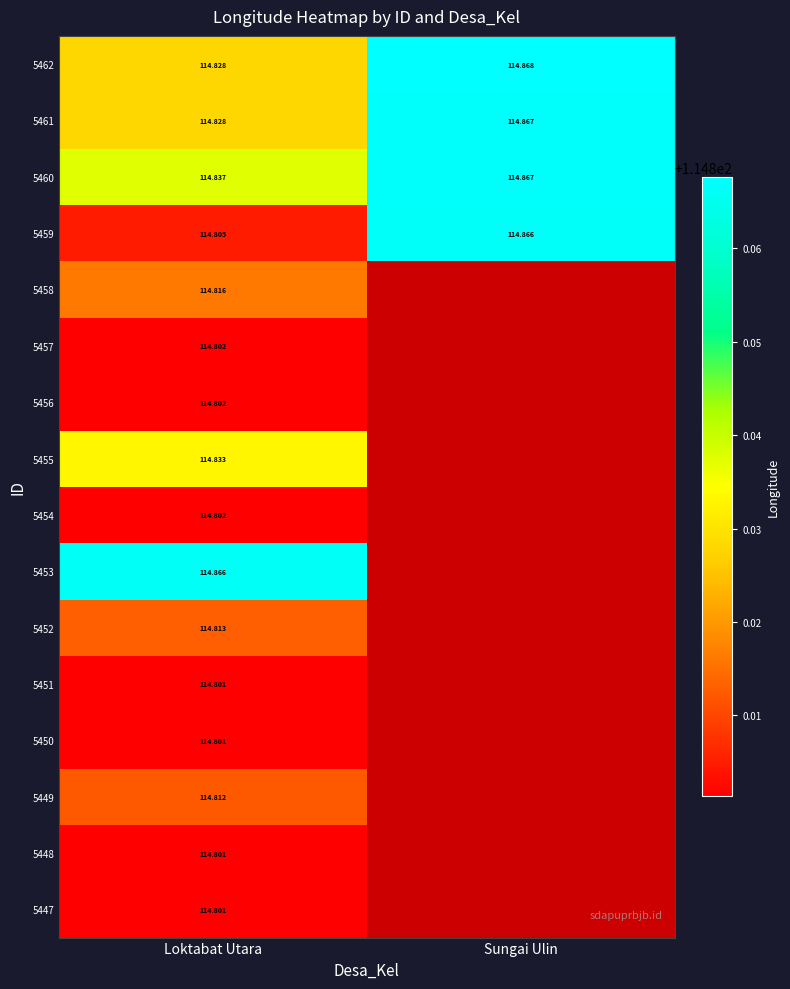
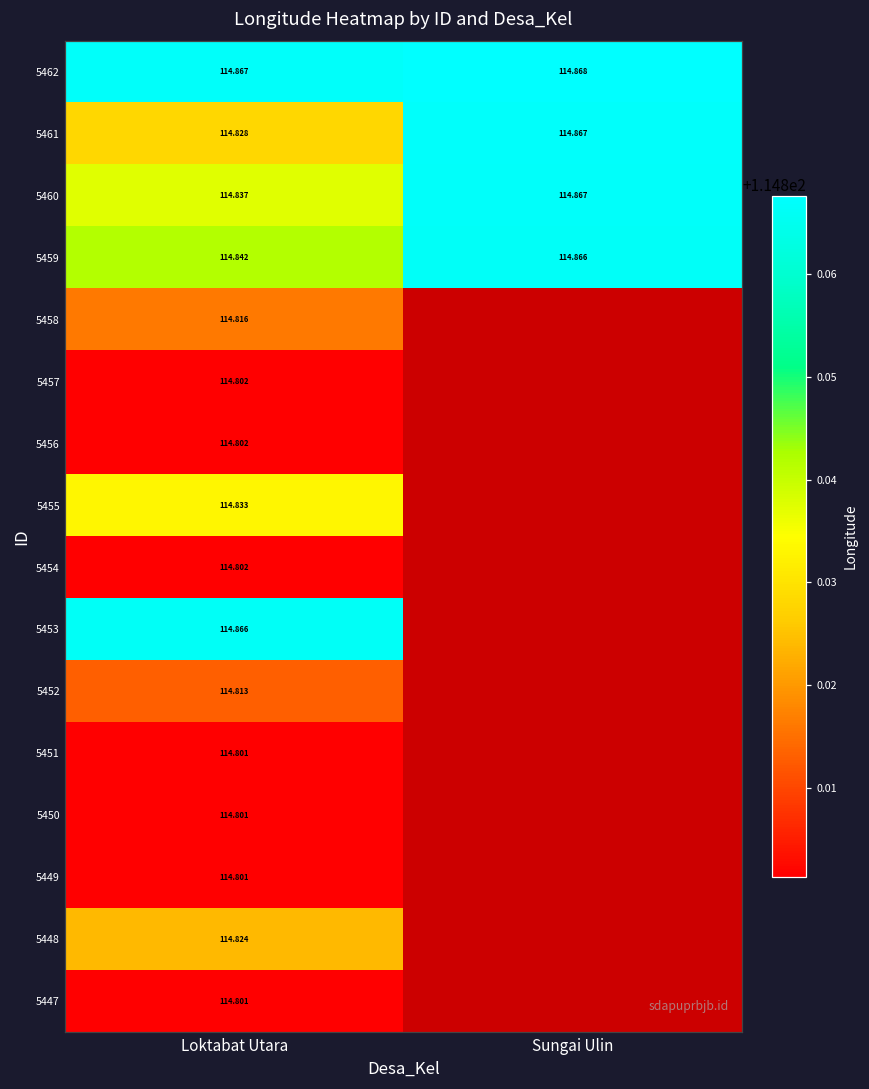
5462, Loktabat Utara: 114.828 -> 114.867
5459, Loktabat Utara: 114.805 -> 114.842
5449, Loktabat Utara: 114.812 -> 114.801
5448, Loktabat Utara: 114.801 -> 114.824
